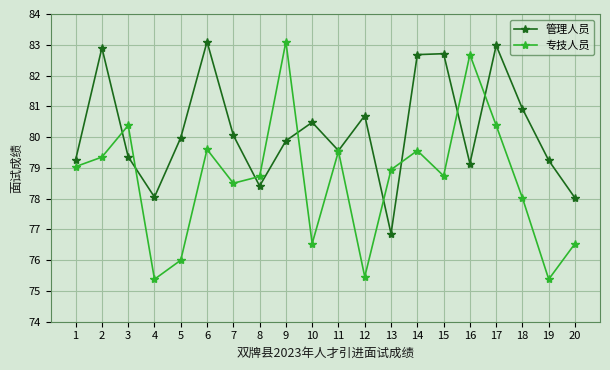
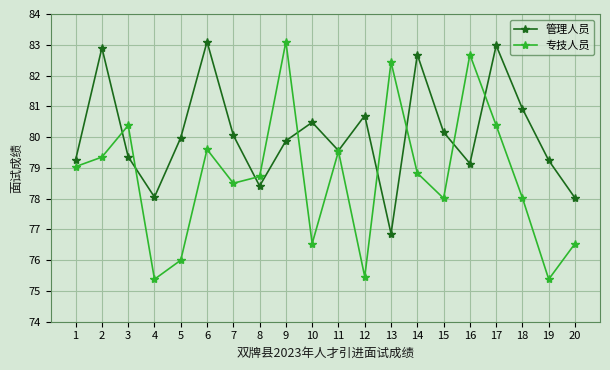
专技人员, 13: 78.9 -> 82.4
专技人员, 14: 79.6 -> 78.8
管理人员, 15: 82.7 -> 80.2
专技人员, 15: 78.7 -> 78.0
